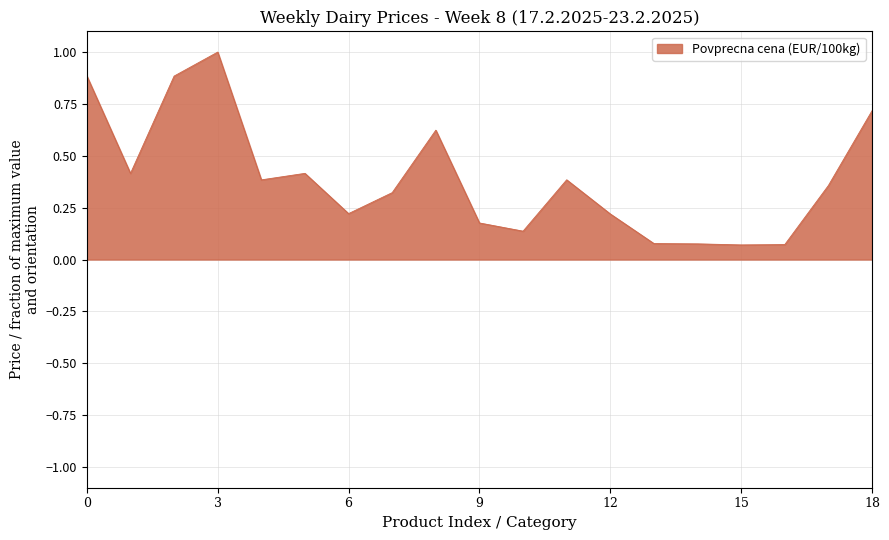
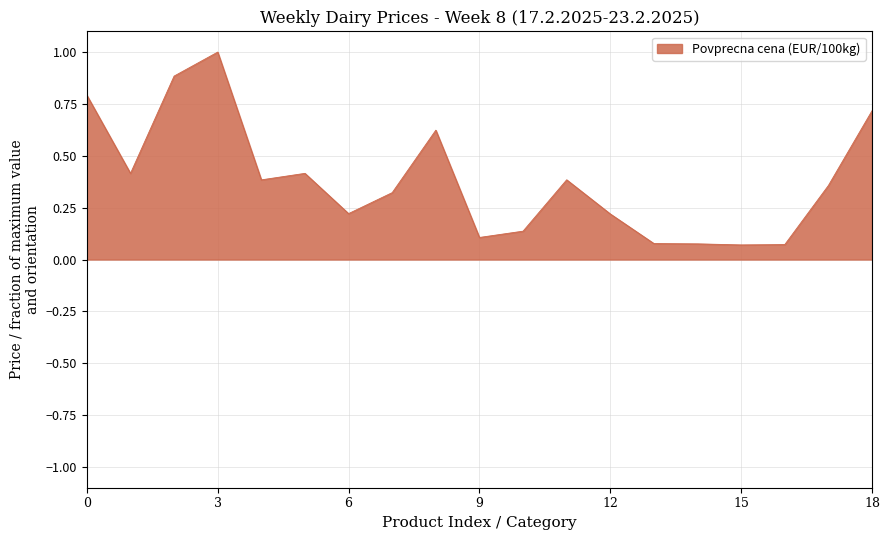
0: 0.88 -> 0.79
9: 0.18 -> 0.11
